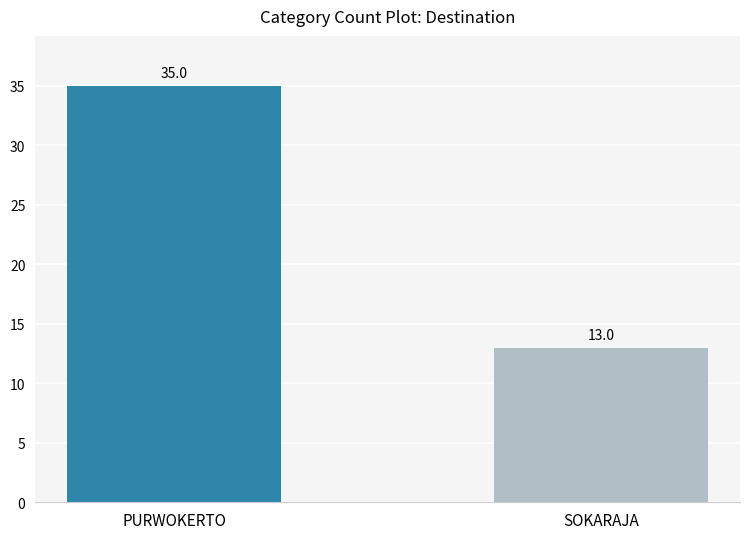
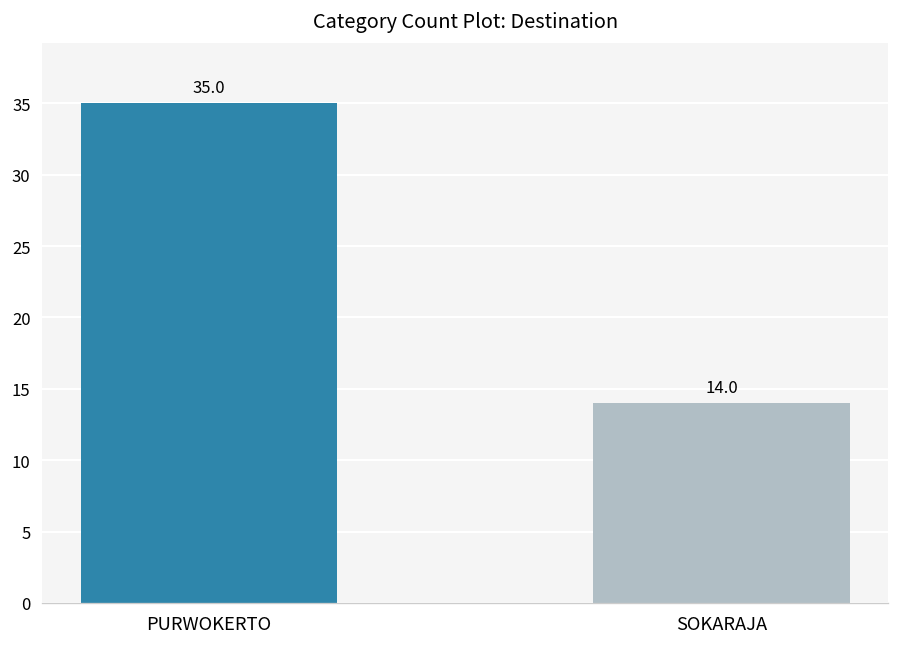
SOKARAJA: 13.0 -> 14.0
